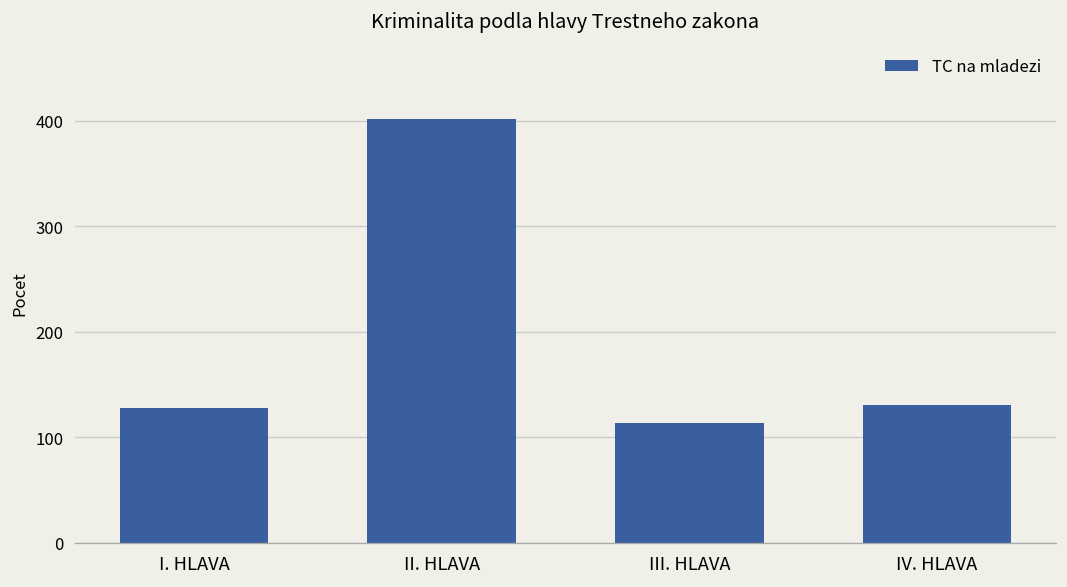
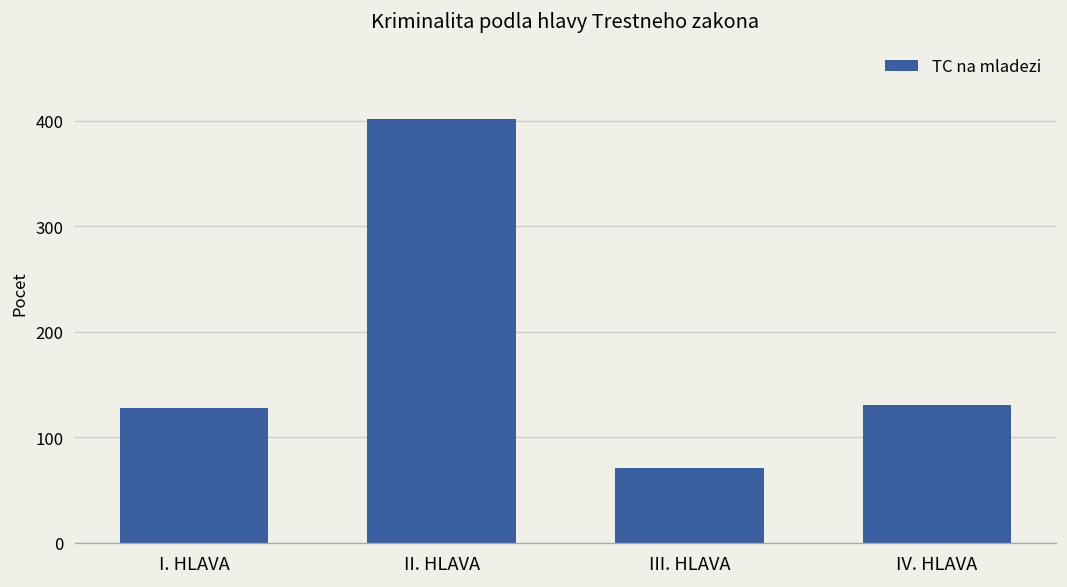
III. HLAVA: 110 -> 70
